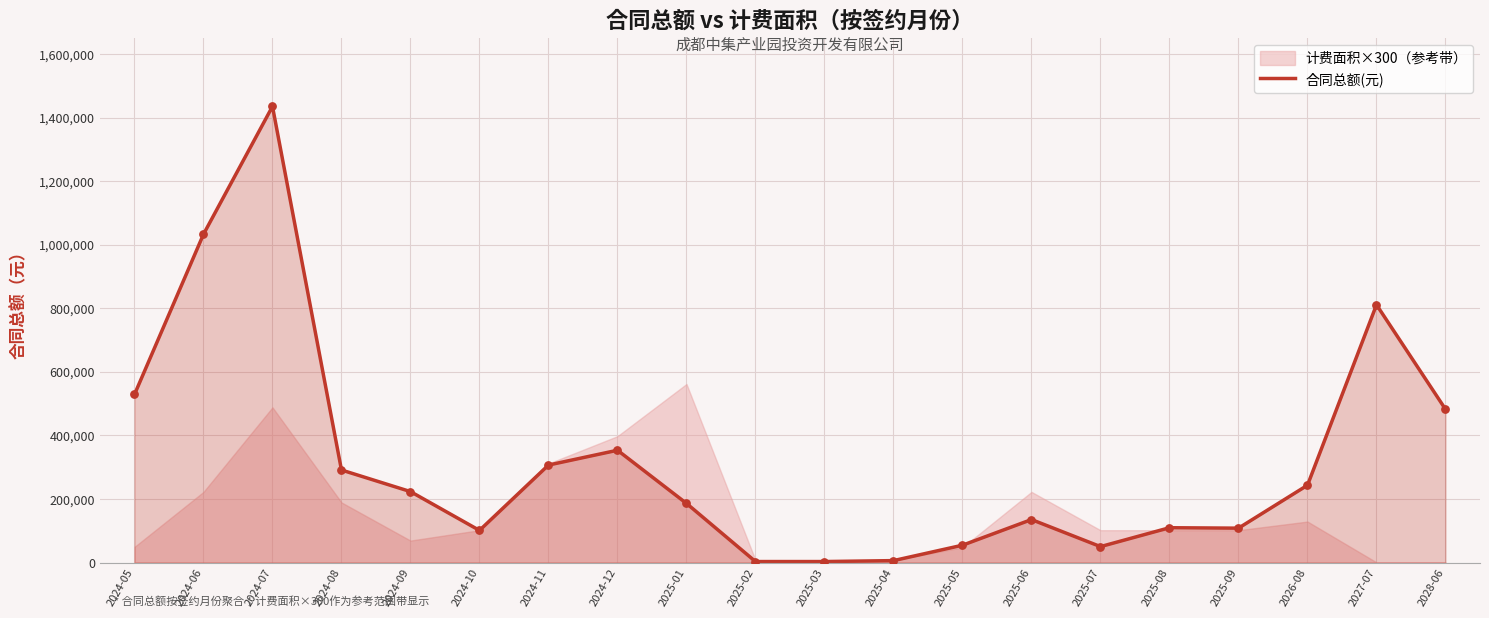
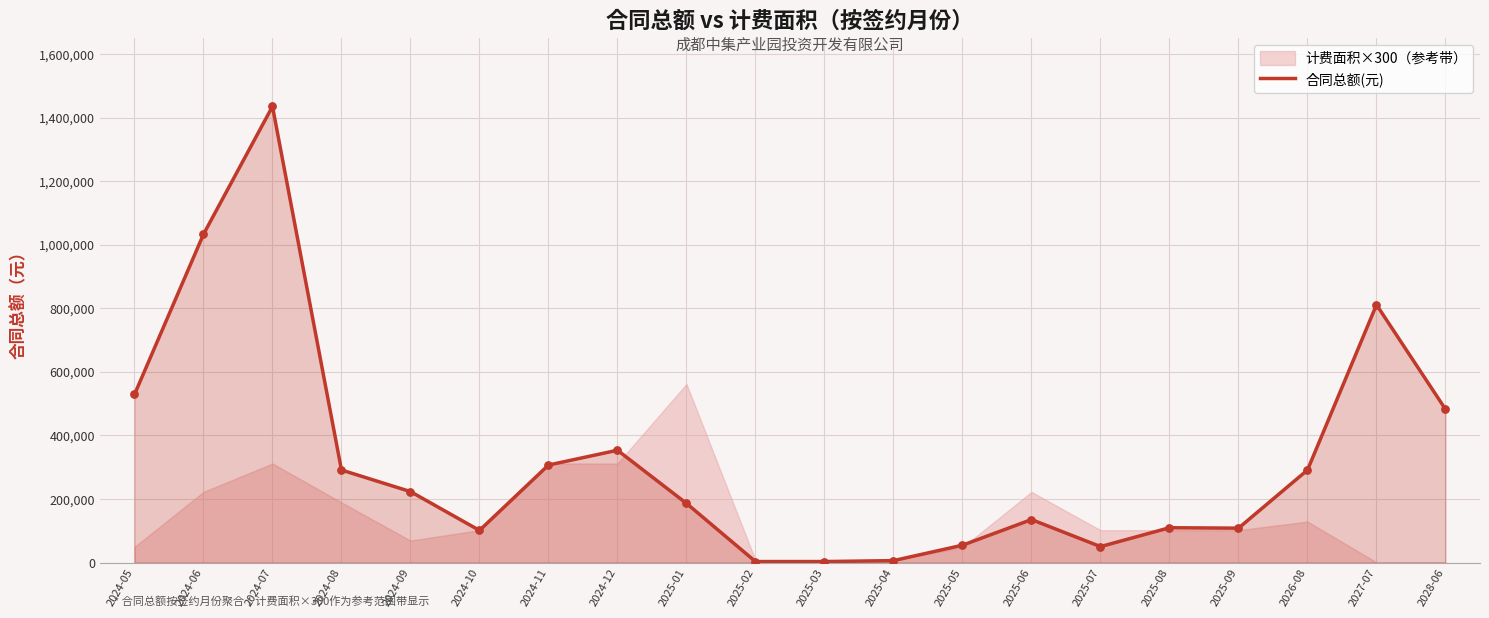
计费面积×300（参考带）, 2024-07: 490,000 -> 310,000
计费面积×300（参考带）, 2024-12: 400,000 -> 310,000
合同总额(元), 2026-08: 240,000 -> 290,000
